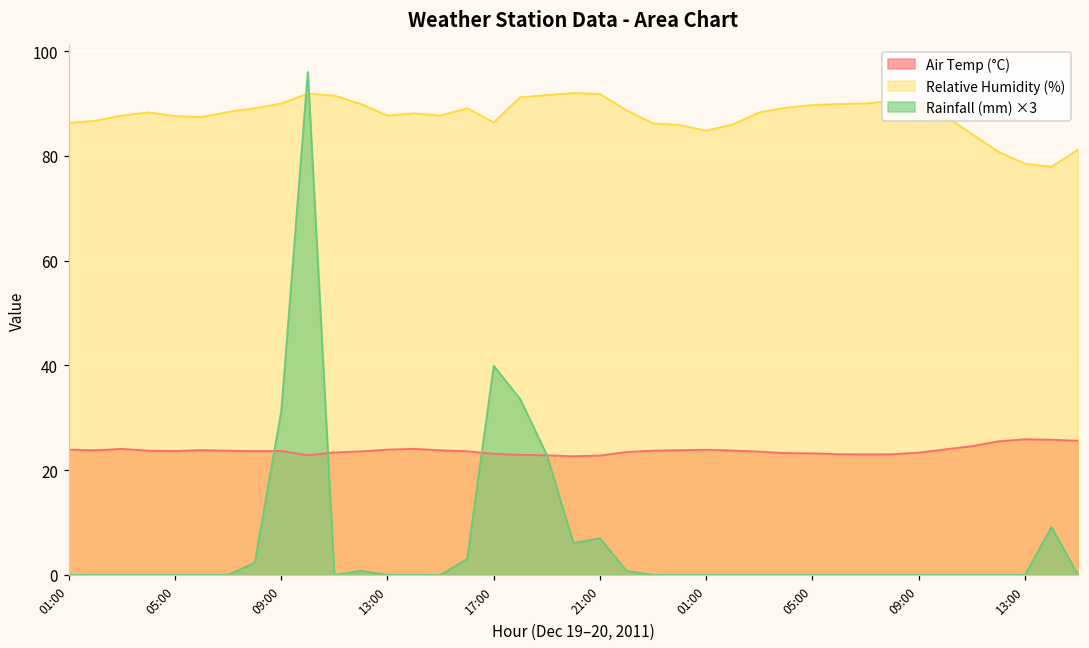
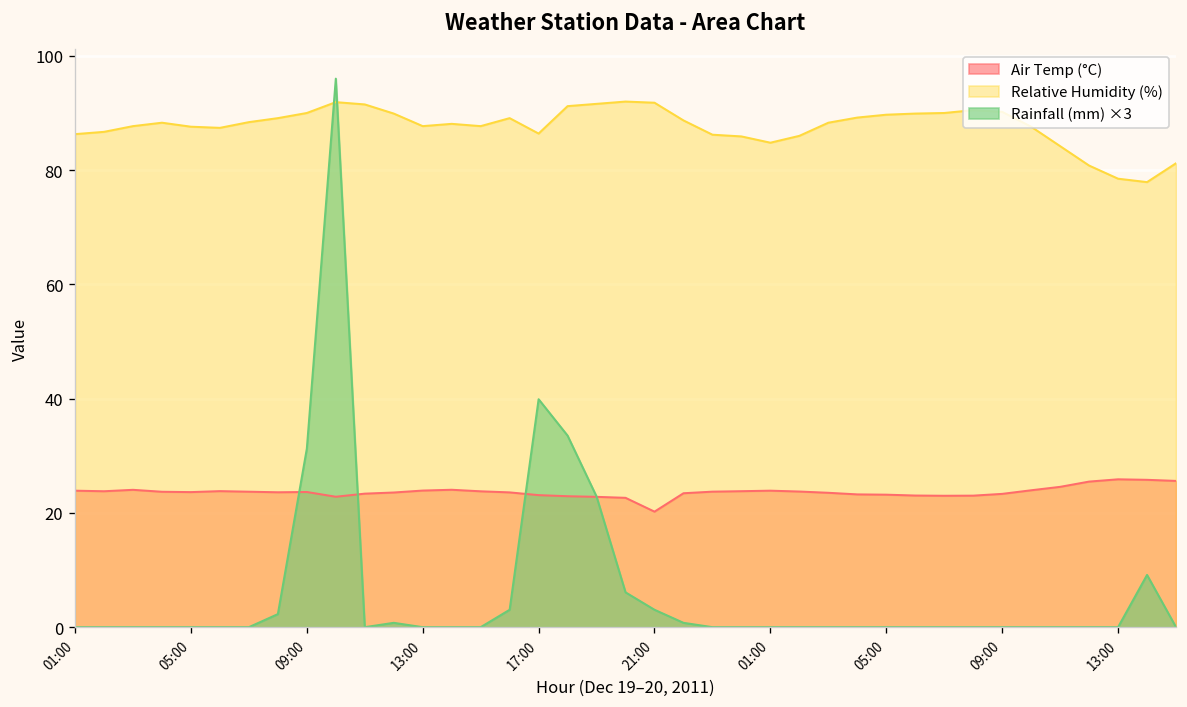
Air Temp (°C), 21:00: 23 -> 20
Rainfall (mm) ×3, 21:00: 7 -> 3
